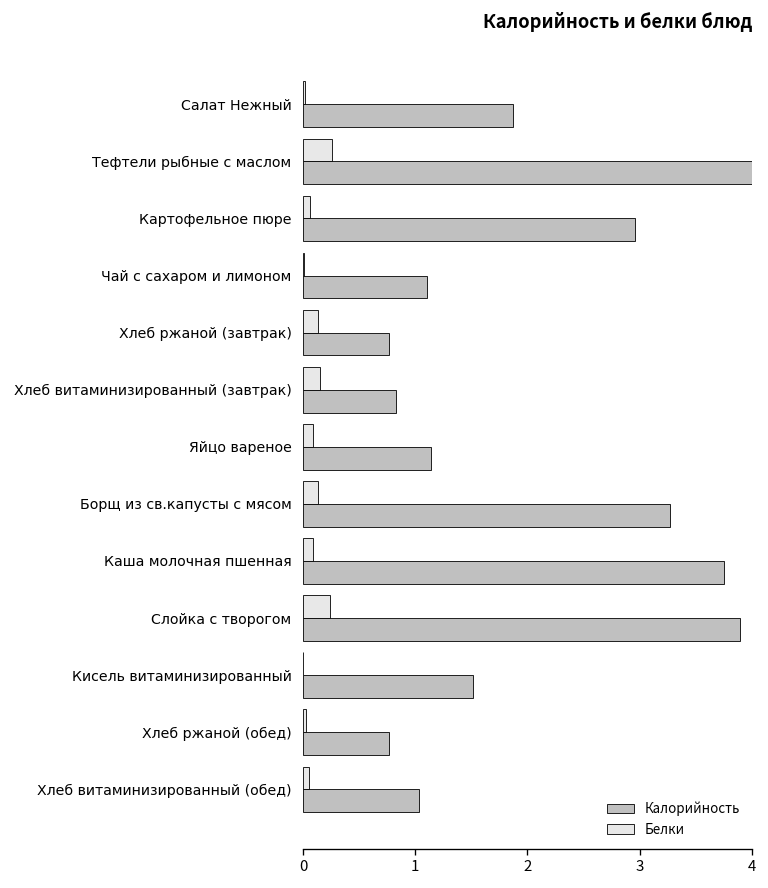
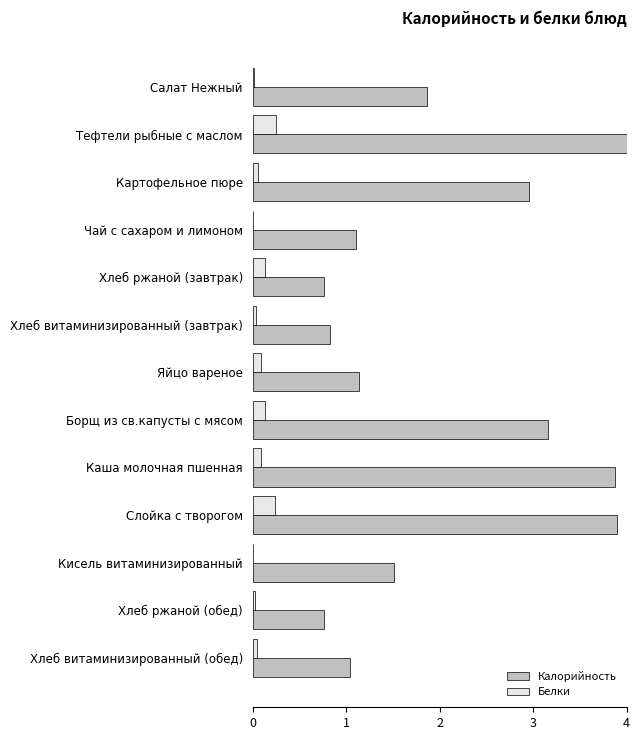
Белки, Хлеб витаминизированный (завтрак): 0.2 -> 0.0
Калорийность, Борщ из св.капусты с мясом: 3.3 -> 3.2
Калорийность, Каша молочная пшенная: 3.8 -> 3.9
